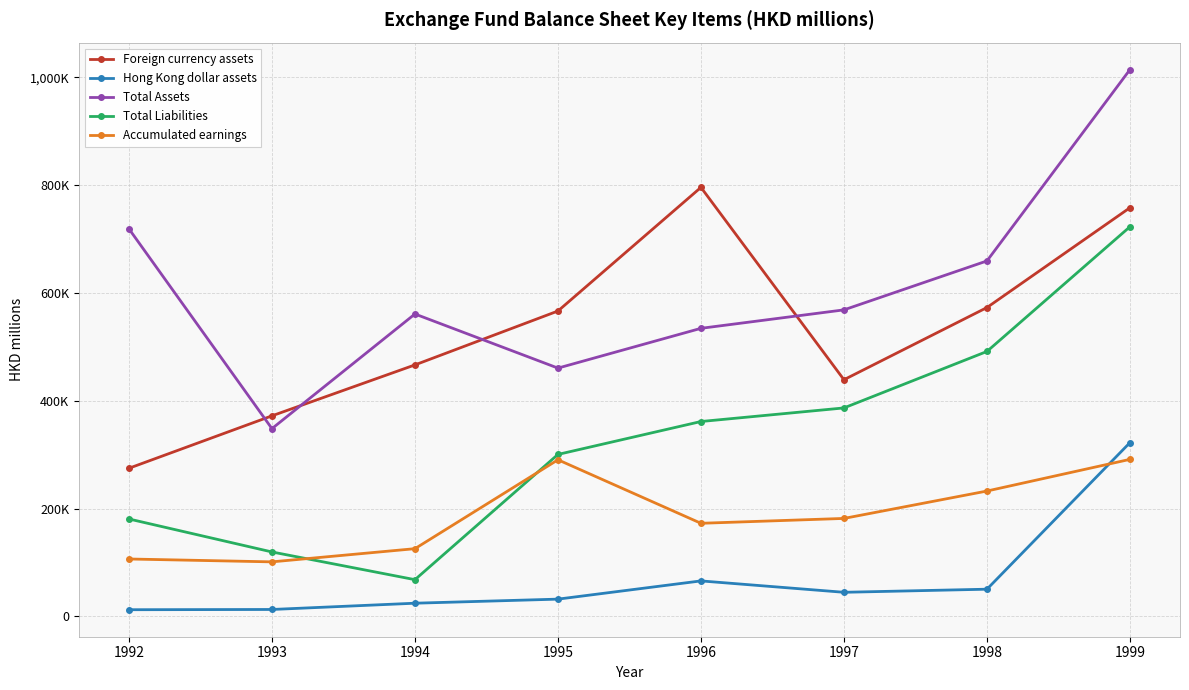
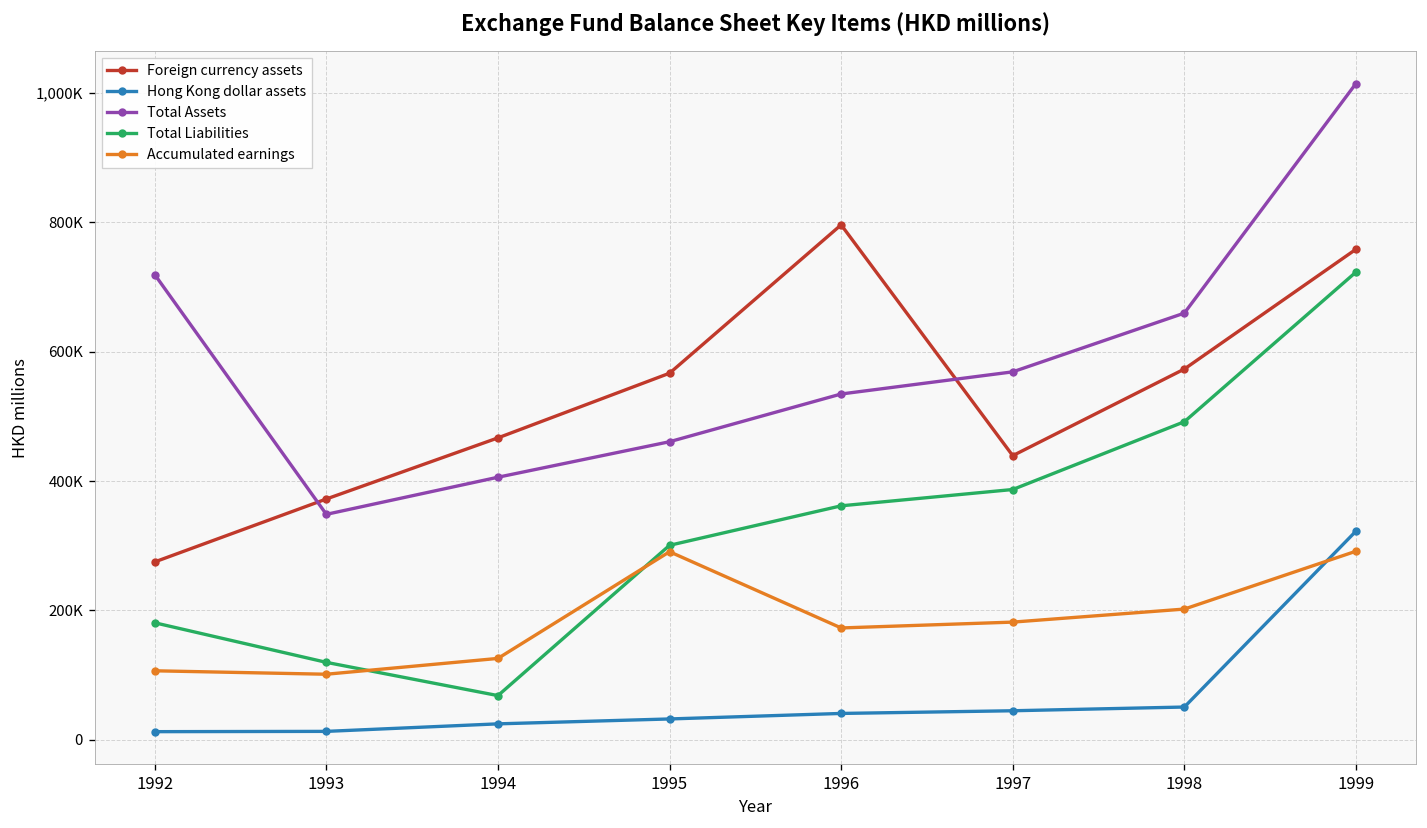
Total Assets, 1994: 560,000 -> 410,000
Hong Kong dollar assets, 1996: 70,000 -> 40,000
Accumulated earnings, 1998: 230,000 -> 200,000
